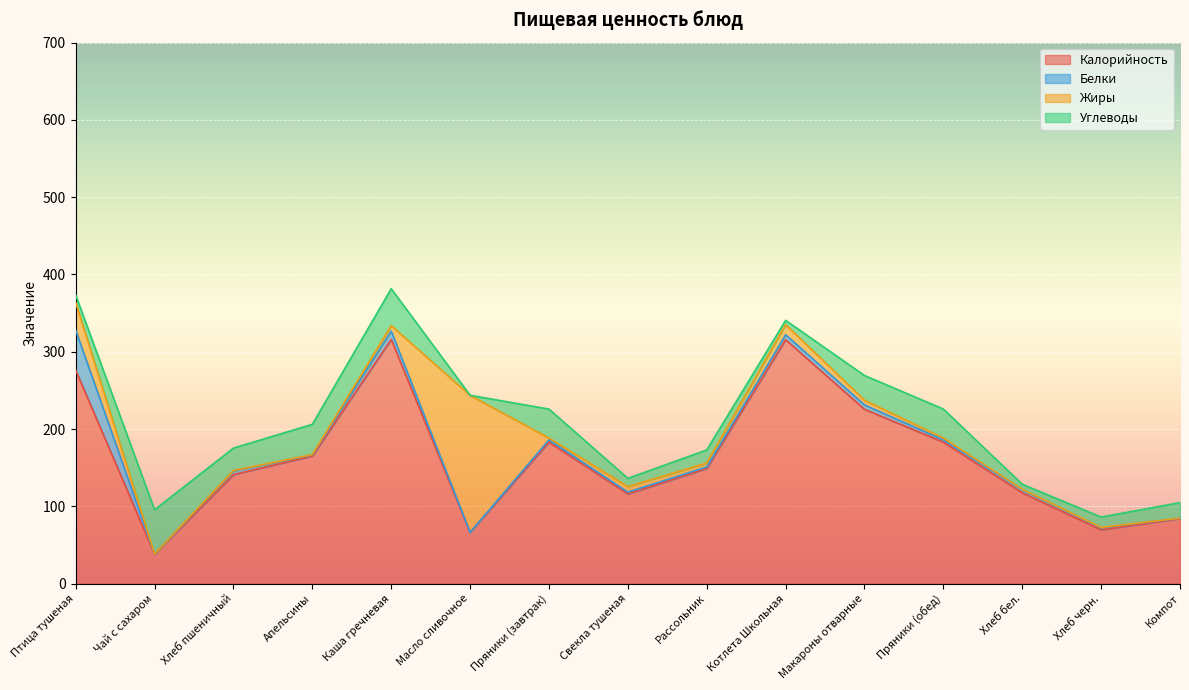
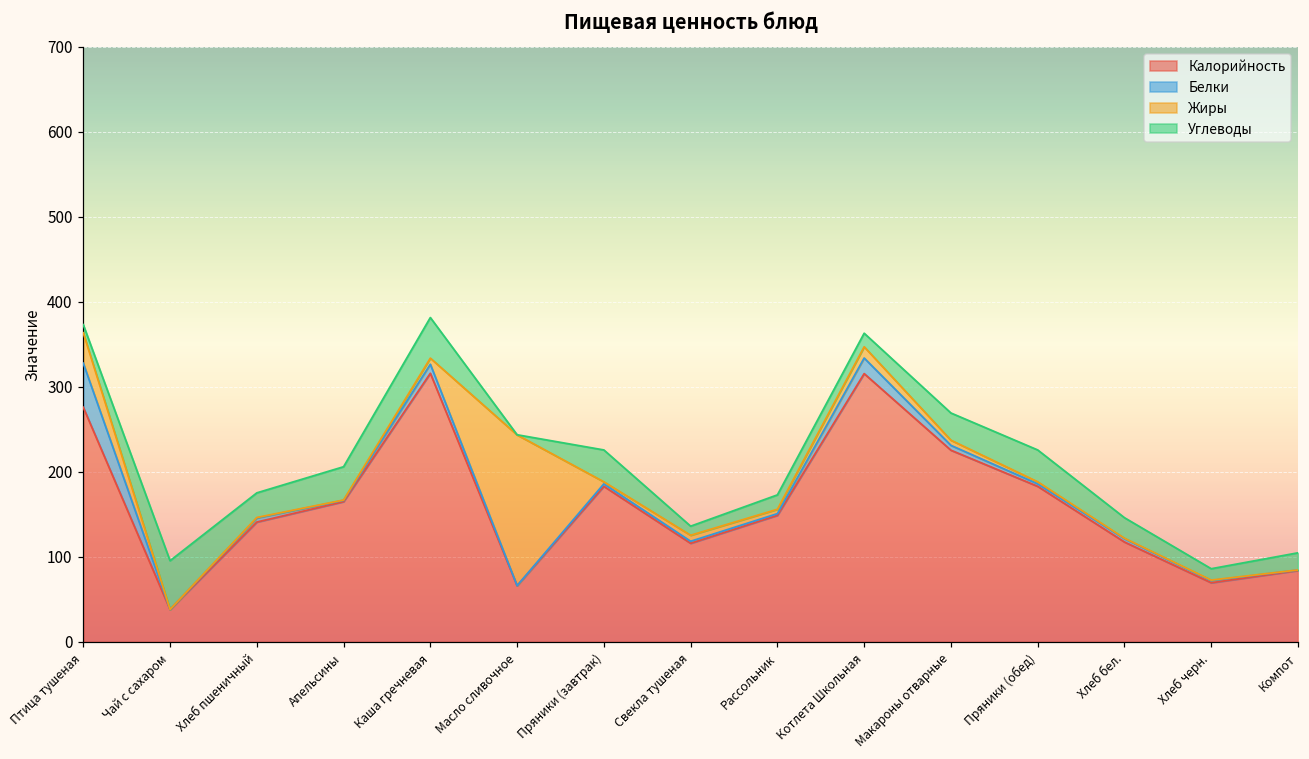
Белки, Котлета Школьная: 10 -> 20
Углеводы, Котлета Школьная: 10 -> 20
Углеводы, Хлеб бел.: 10 -> 20
